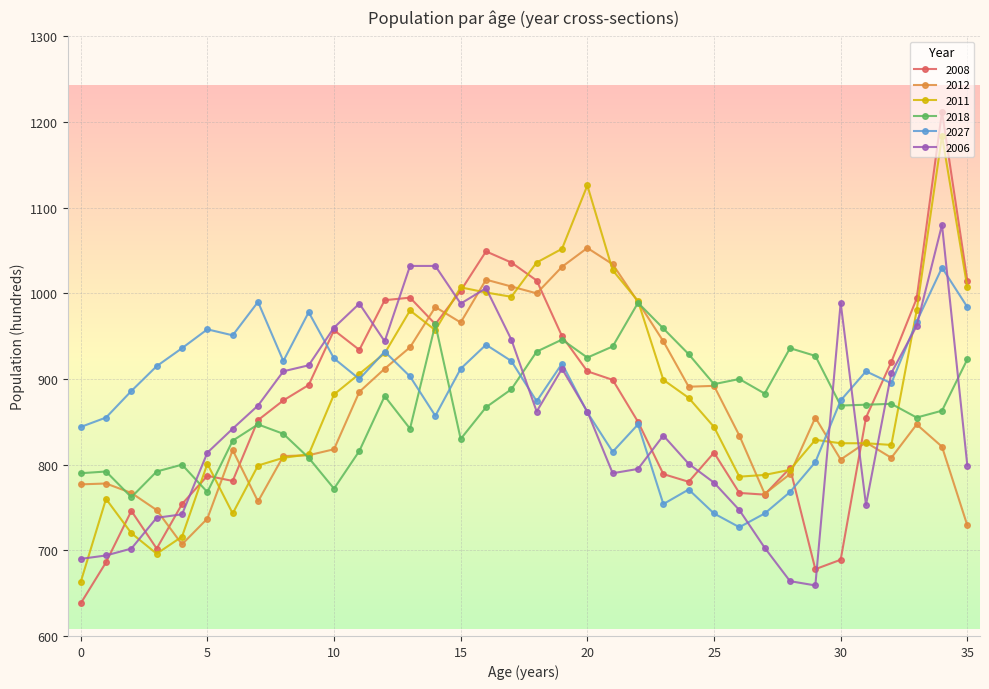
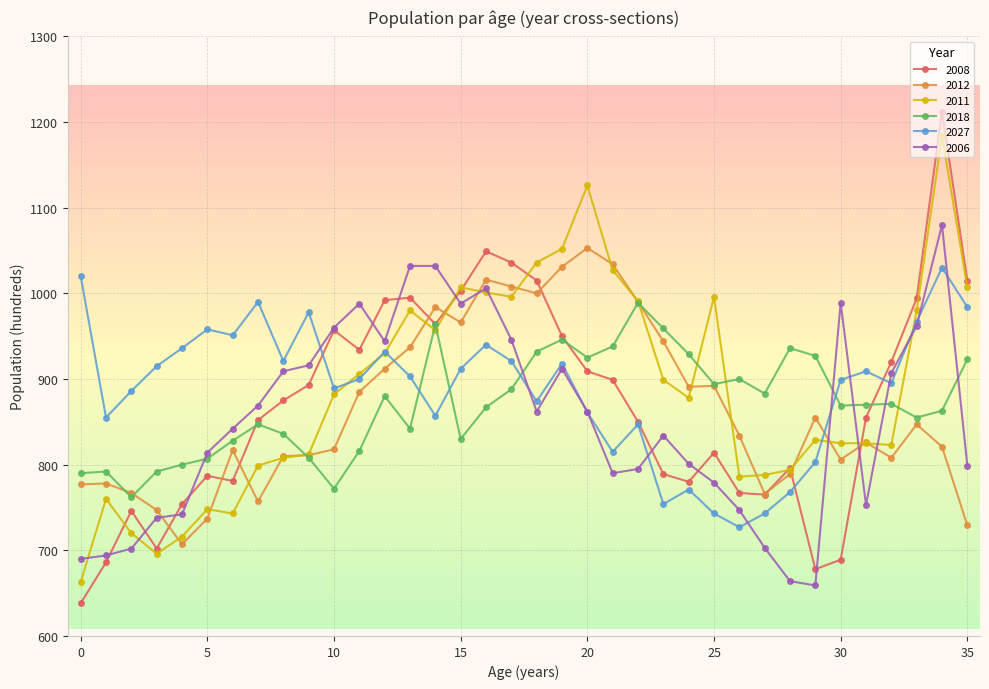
2027, 0: 840 -> 1020
2011, 5: 800 -> 750
2018, 5: 770 -> 810
2027, 10: 920 -> 890
2011, 25: 840 -> 1000
2027, 30: 880 -> 900
